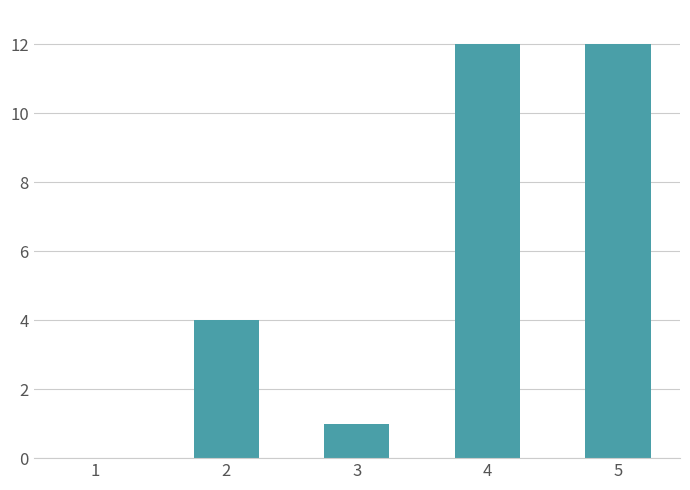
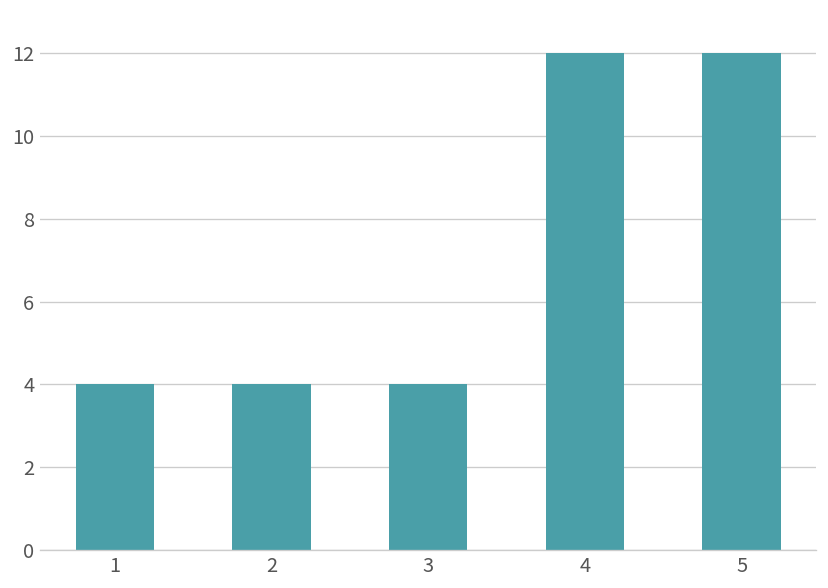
1: 0 -> 4
3: 1 -> 4
